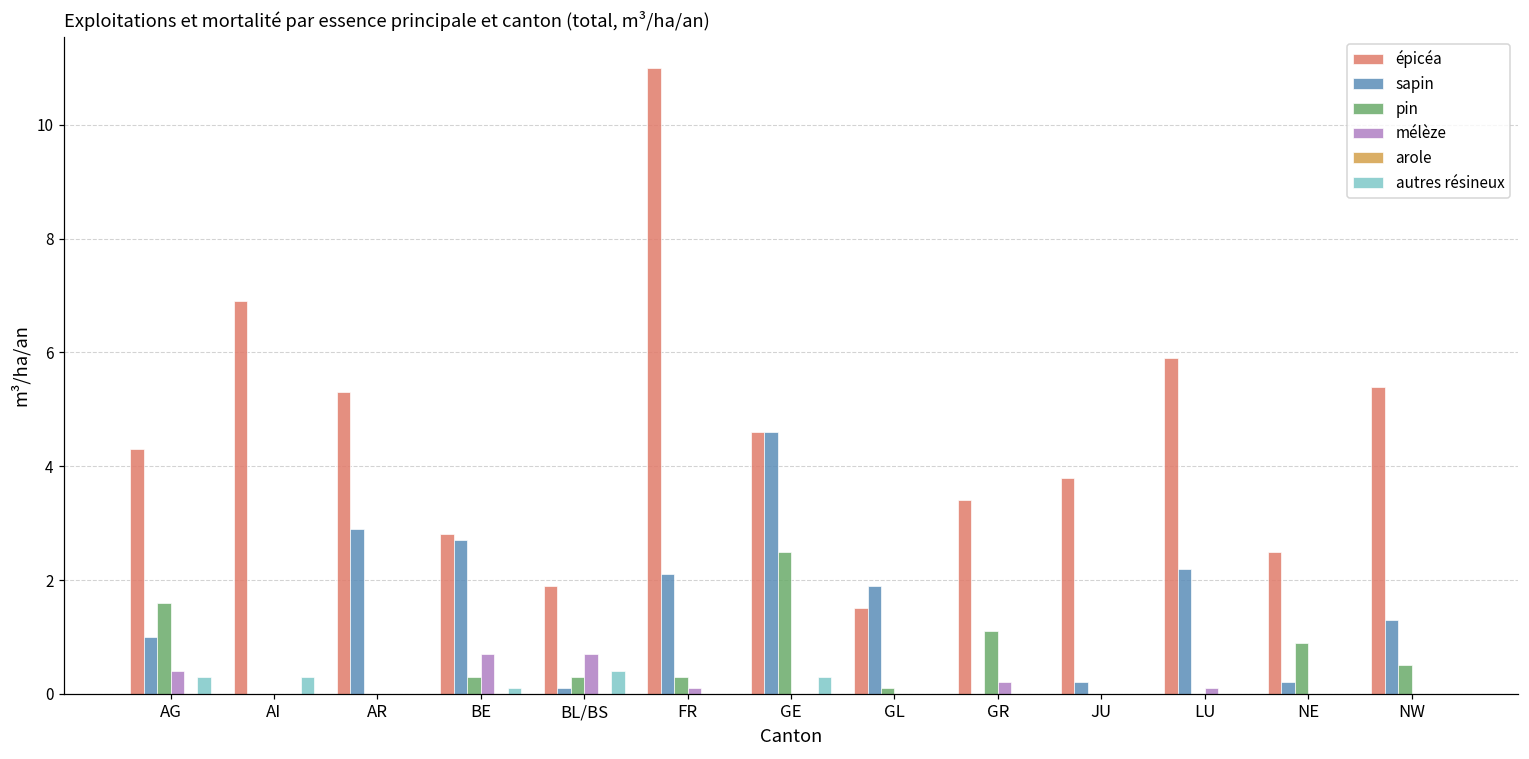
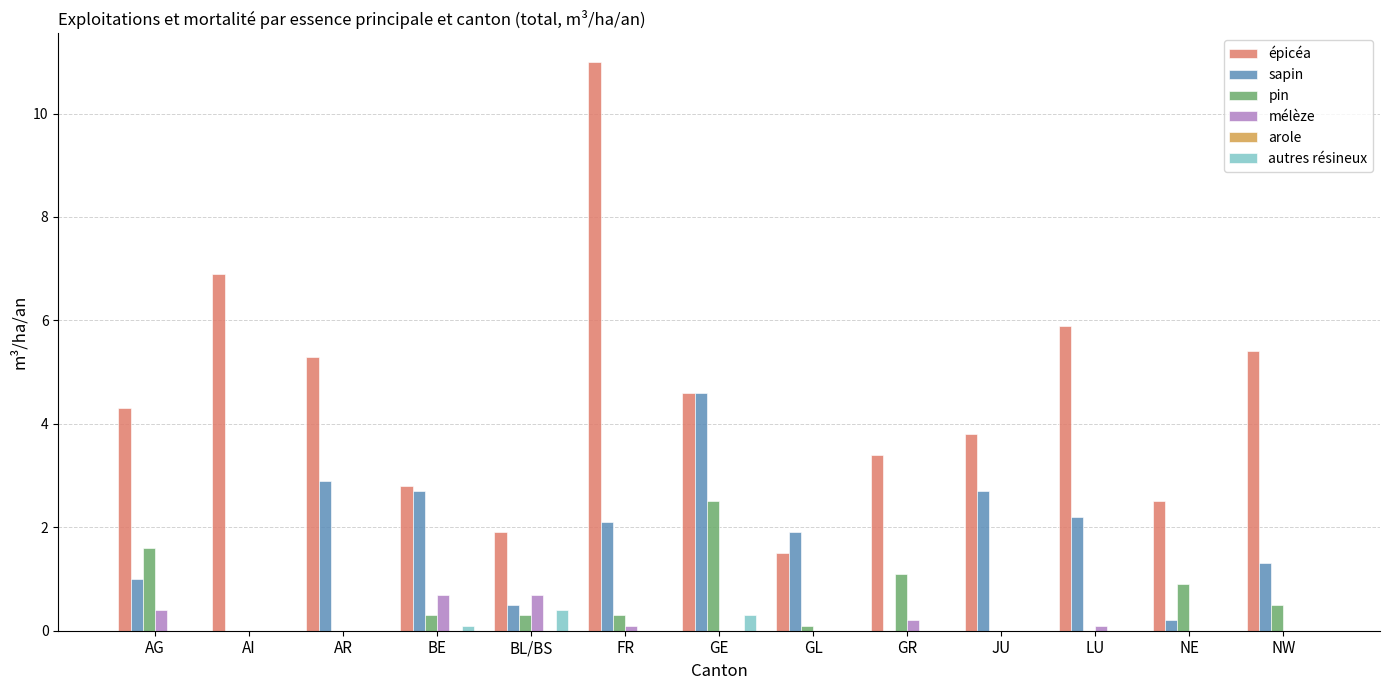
autres résineux, AG: 0.3 -> 0.0
autres résineux, AI: 0.3 -> 0.0
sapin, BL/BS: 0.1 -> 0.5
sapin, JU: 0.2 -> 2.7
